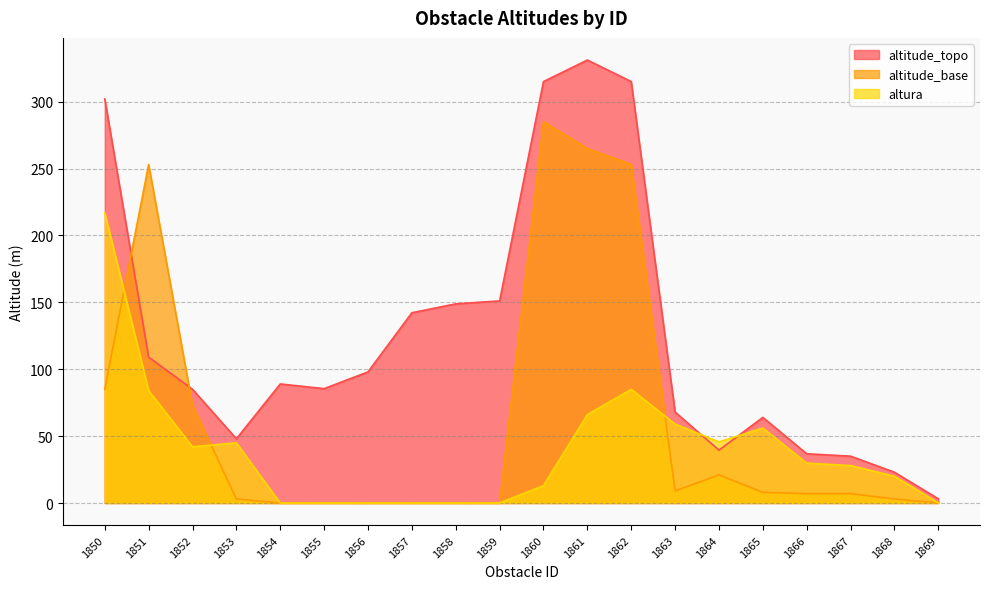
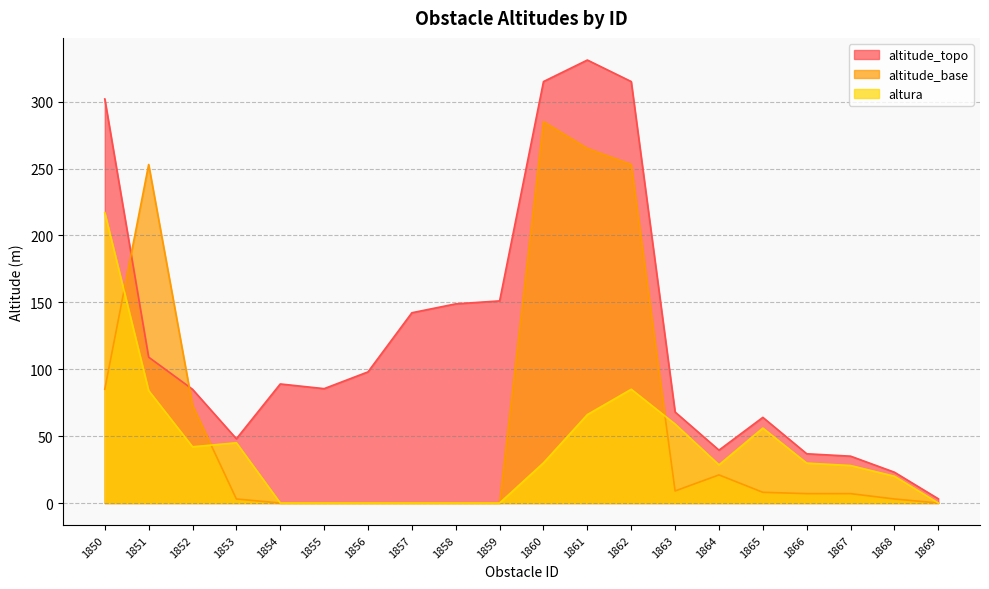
altura, 1860: 13 -> 30
altura, 1864: 46 -> 29
